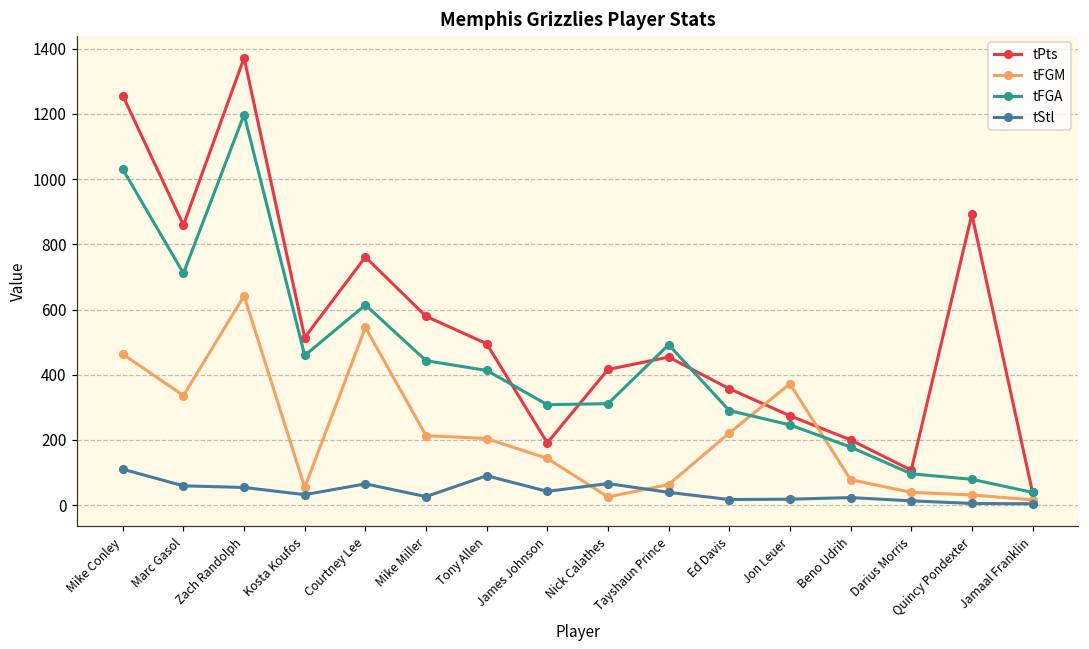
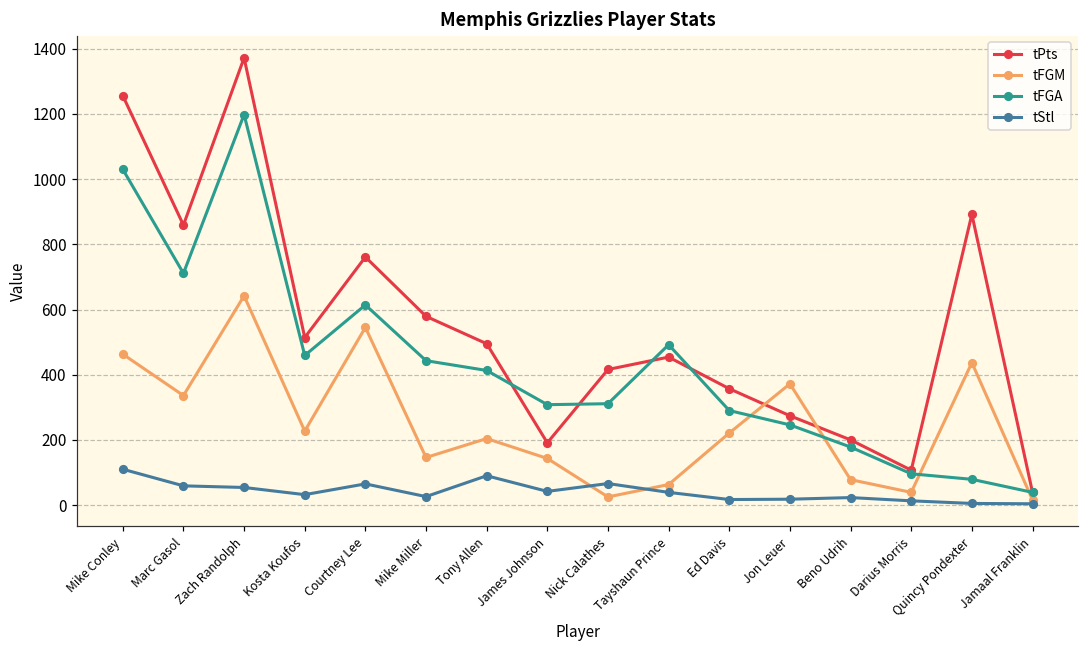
tFGM, Kosta Koufos: 50 -> 230
tFGM, Mike Miller: 210 -> 150
tFGM, Quincy Pondexter: 30 -> 440
